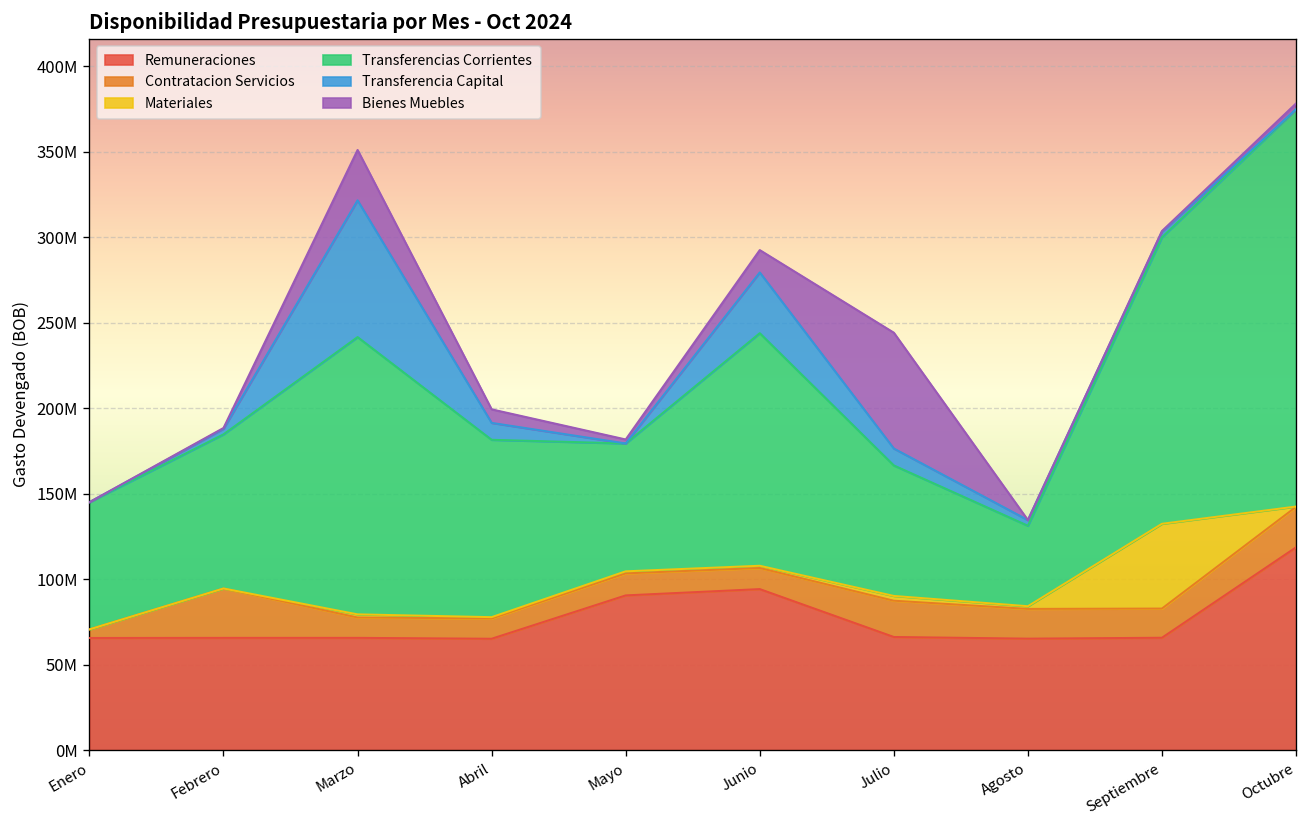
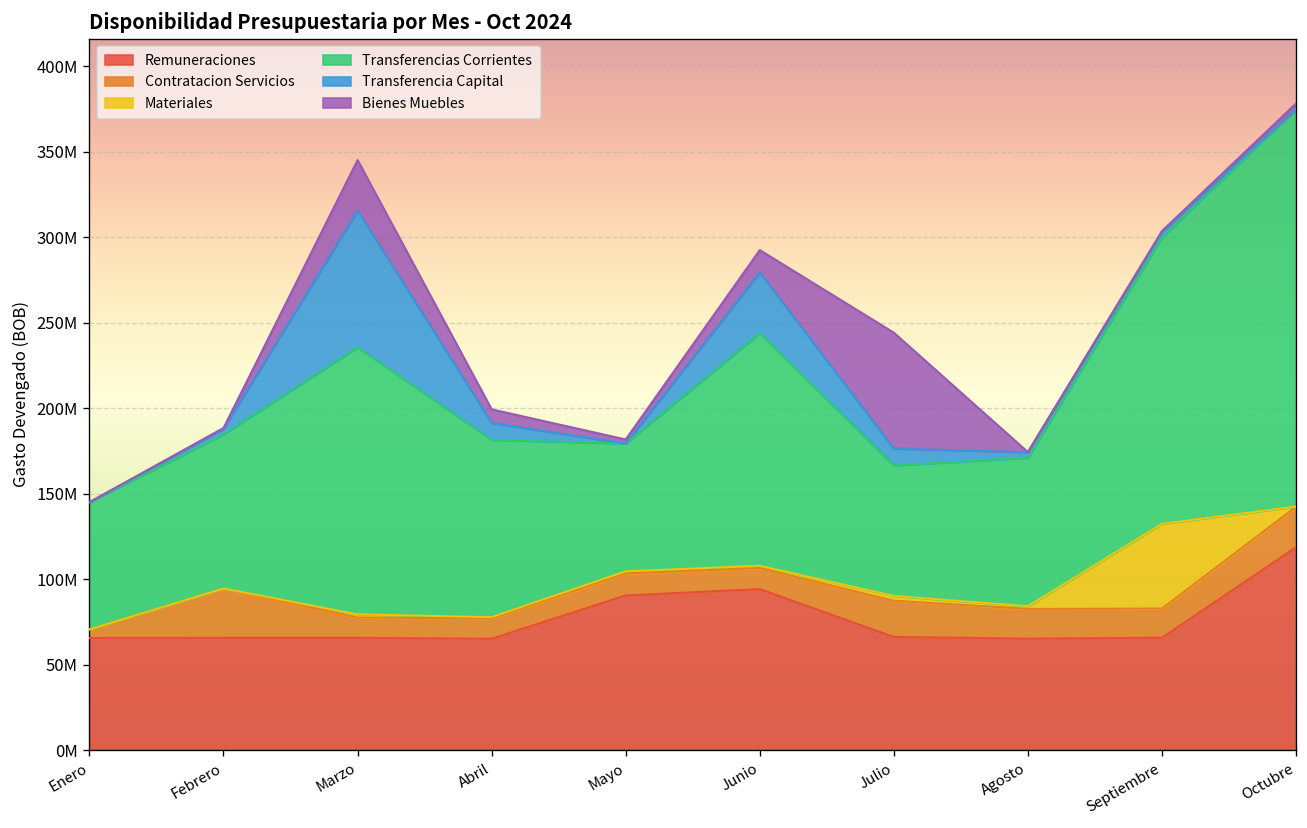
Transferencias Corrientes, Marzo: 162000000 -> 156000000
Transferencias Corrientes, Agosto: 47000000 -> 87000000
